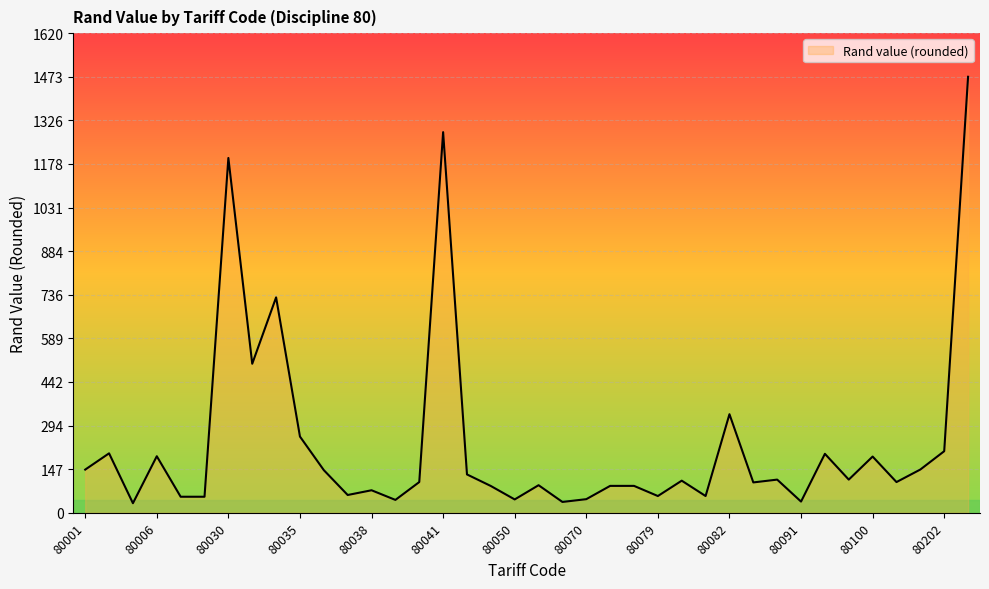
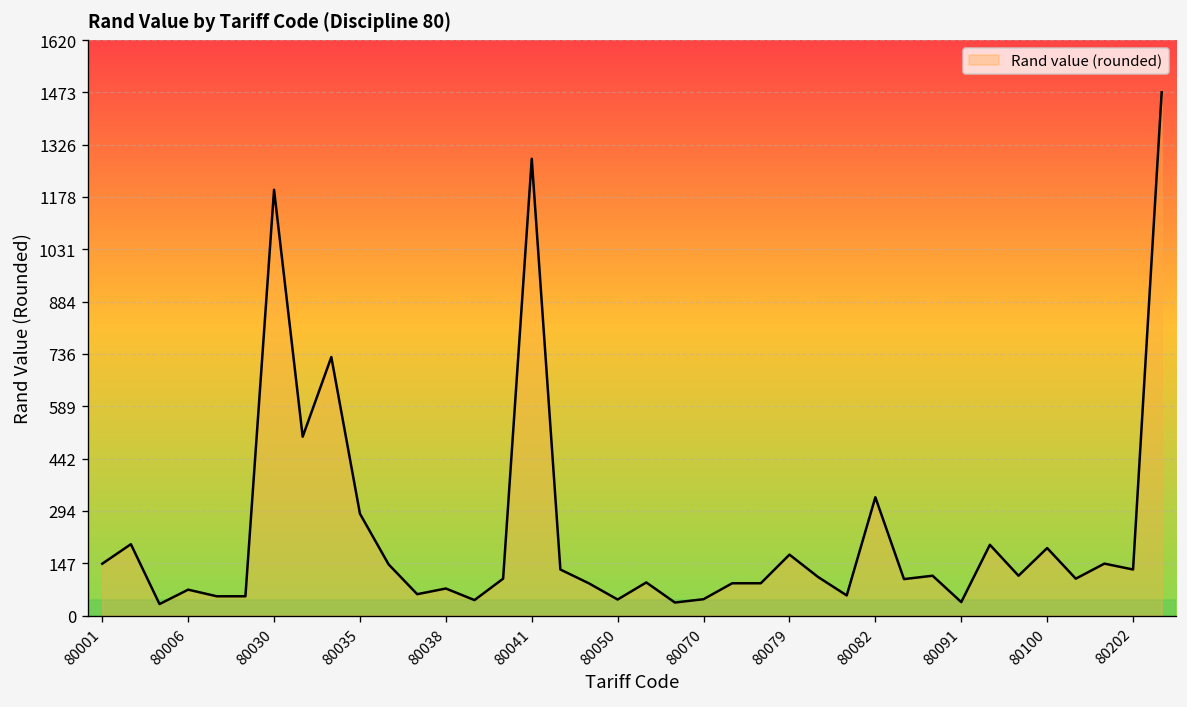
80006: 190 -> 70
80035: 260 -> 290
80079: 60 -> 170
80202: 210 -> 130
